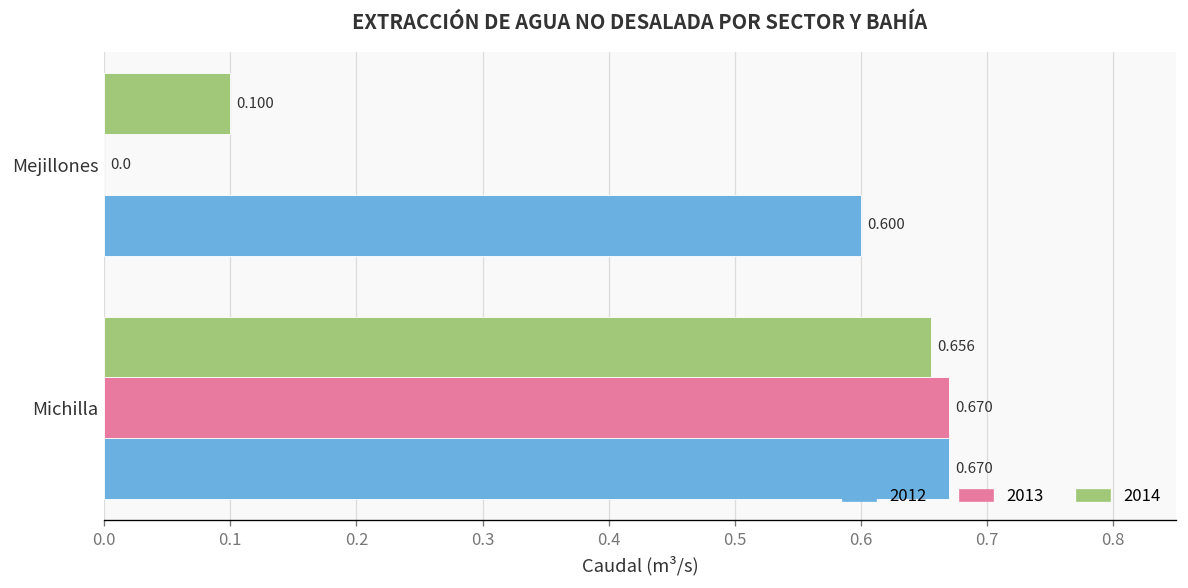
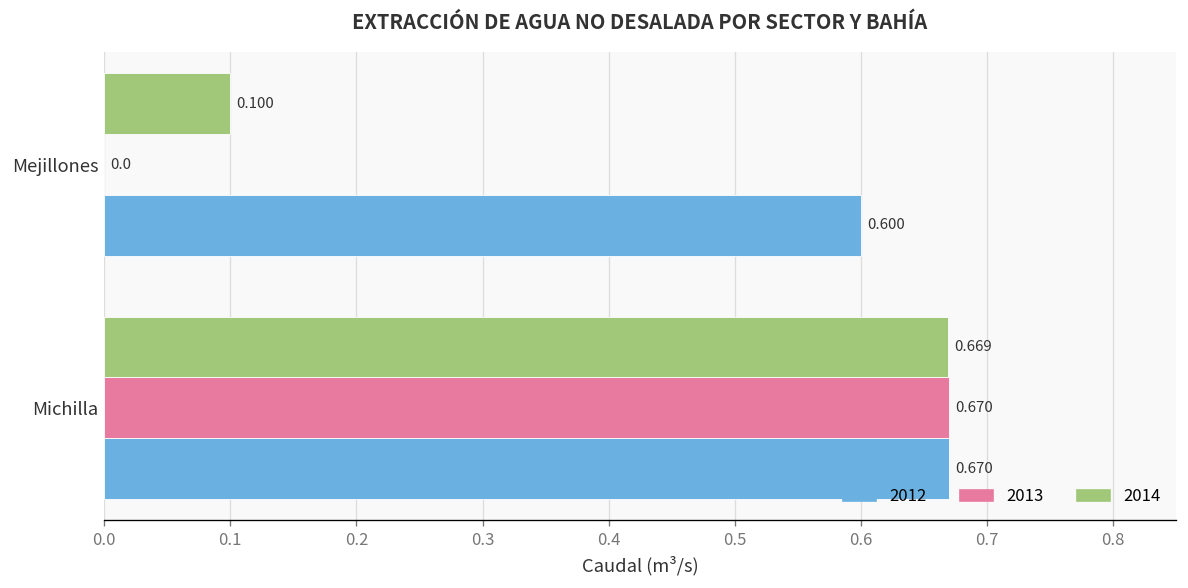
2014, Michilla: 0.656 -> 0.669
